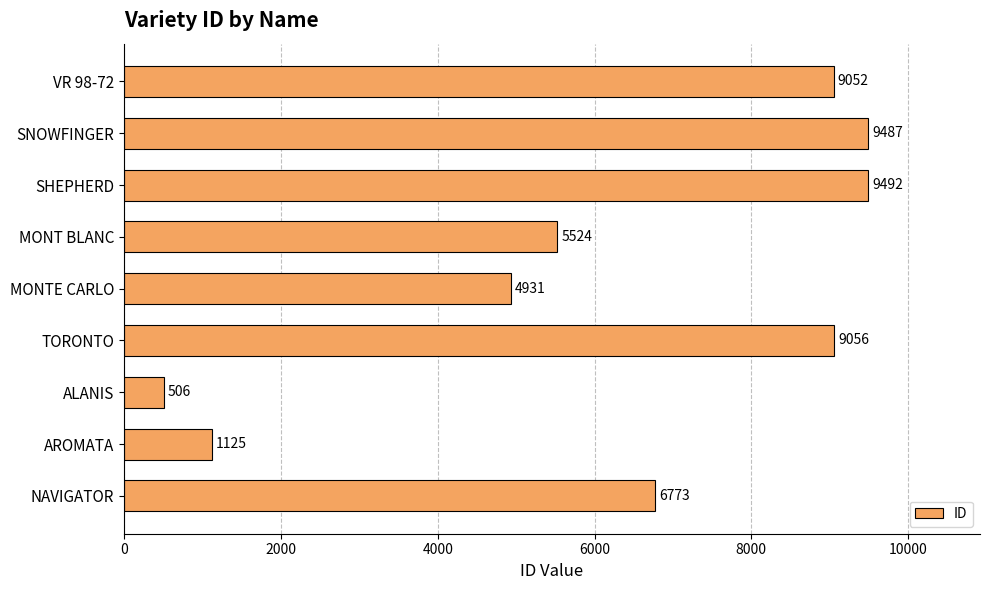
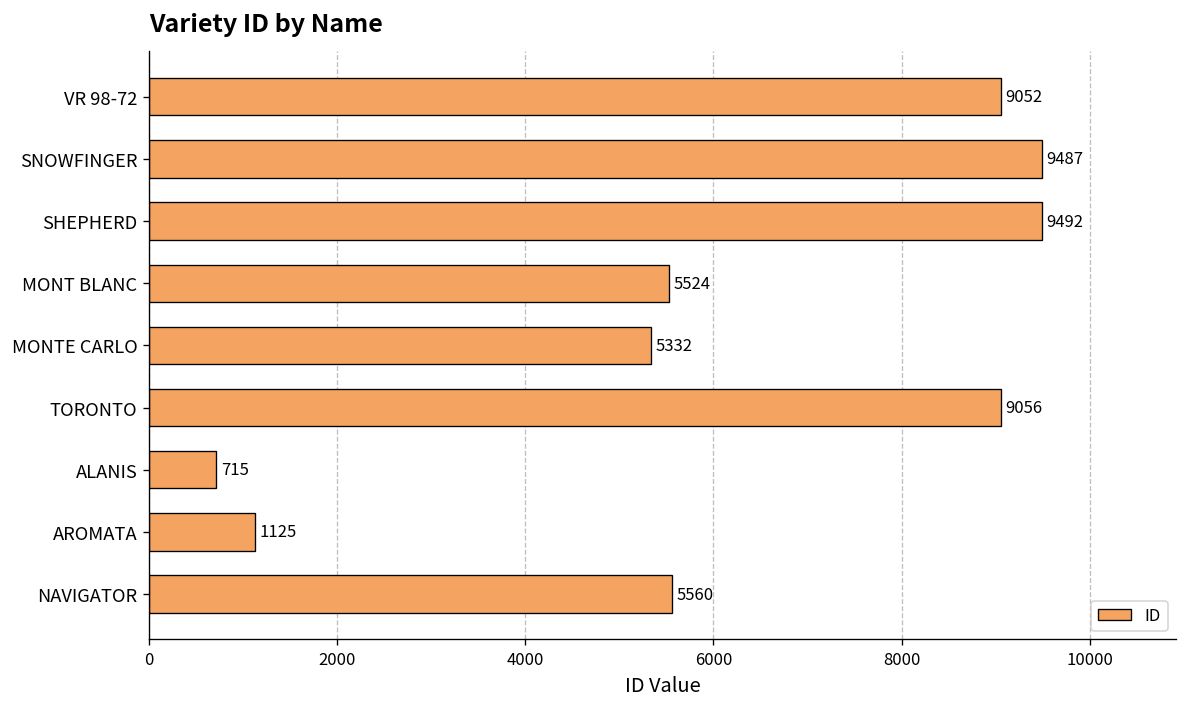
MONTE CARLO: 4931 -> 5332
ALANIS: 506 -> 715
NAVIGATOR: 6773 -> 5560
